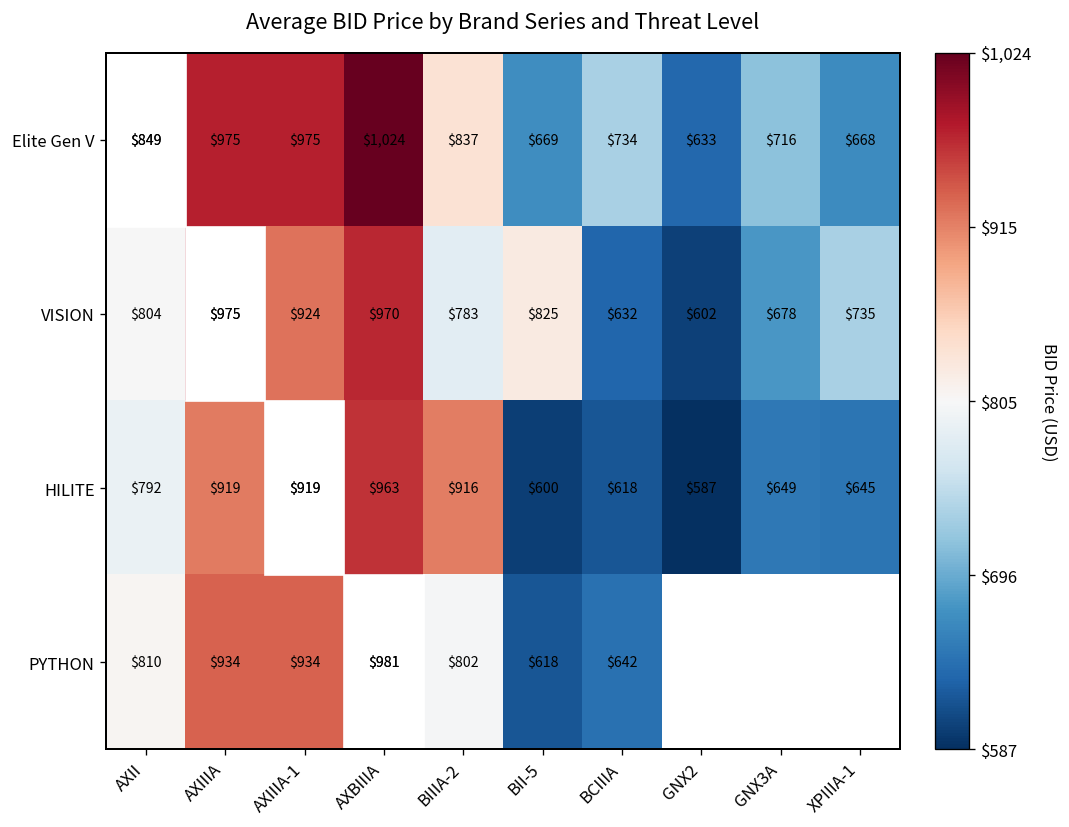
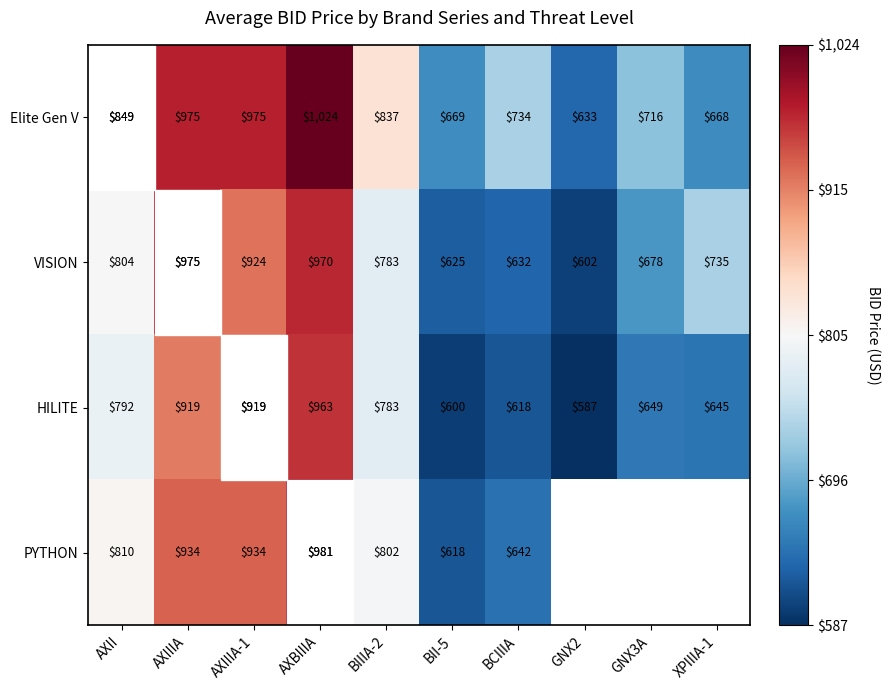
VISION, BII-5: $825 -> $625
HILITE, BIIIA-2: $916 -> $783
